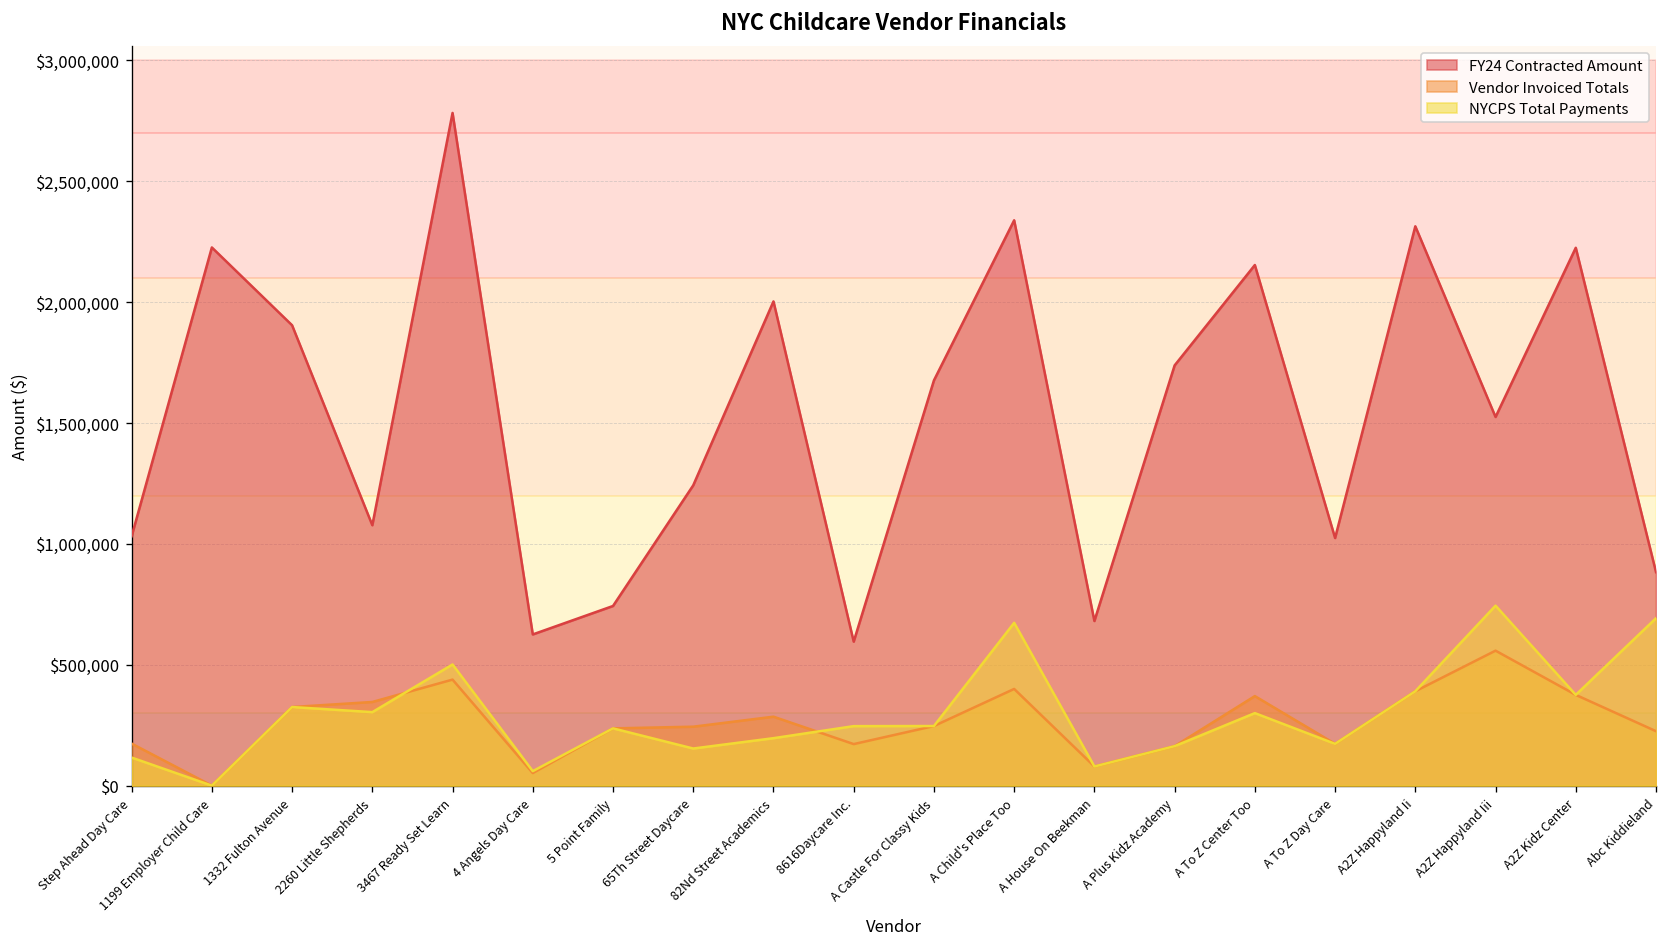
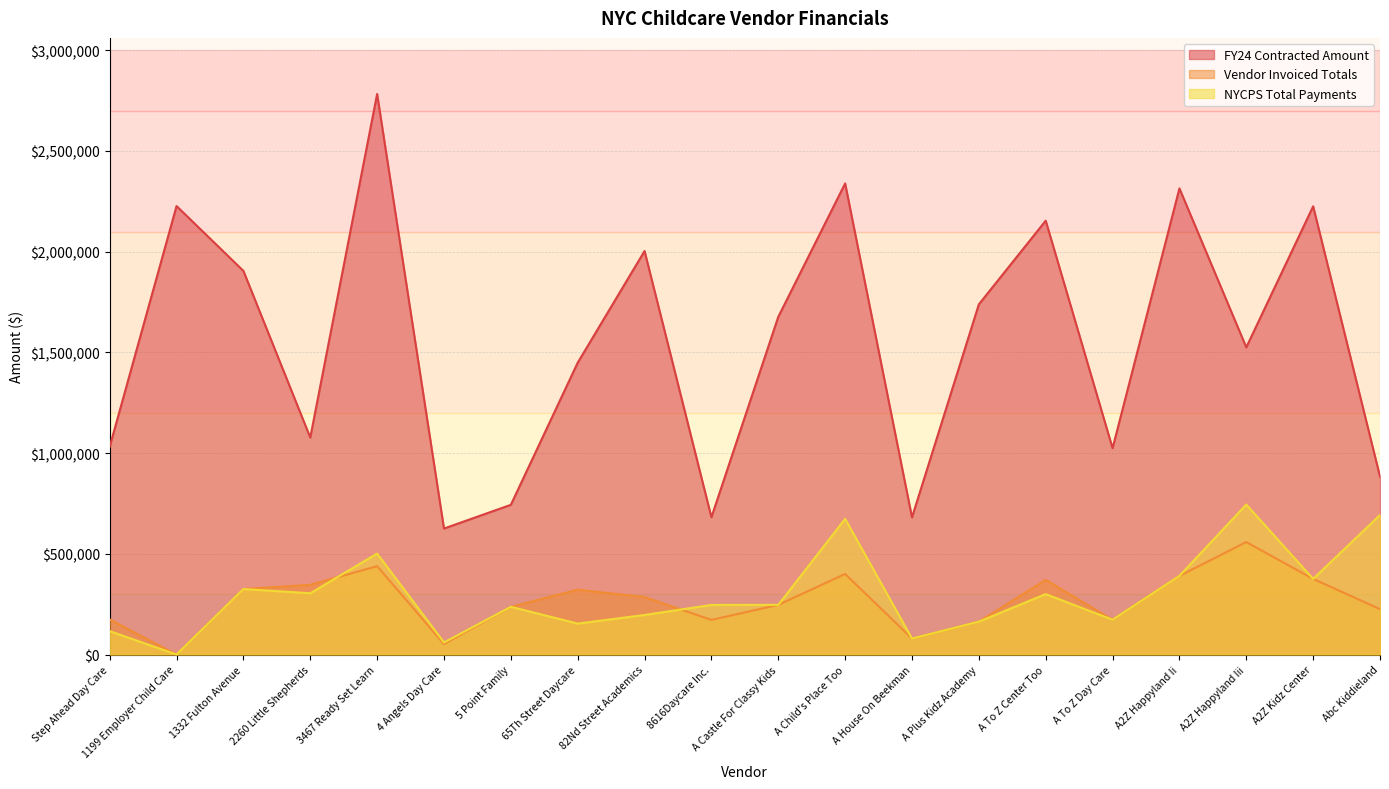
FY24 Contracted Amount, 65Th Street Daycare: $1,240,000 -> $1,450,000
Vendor Invoiced Totals, 65Th Street Daycare: $240,000 -> $320,000
FY24 Contracted Amount, 8616Daycare Inc.: $600,000 -> $680,000
